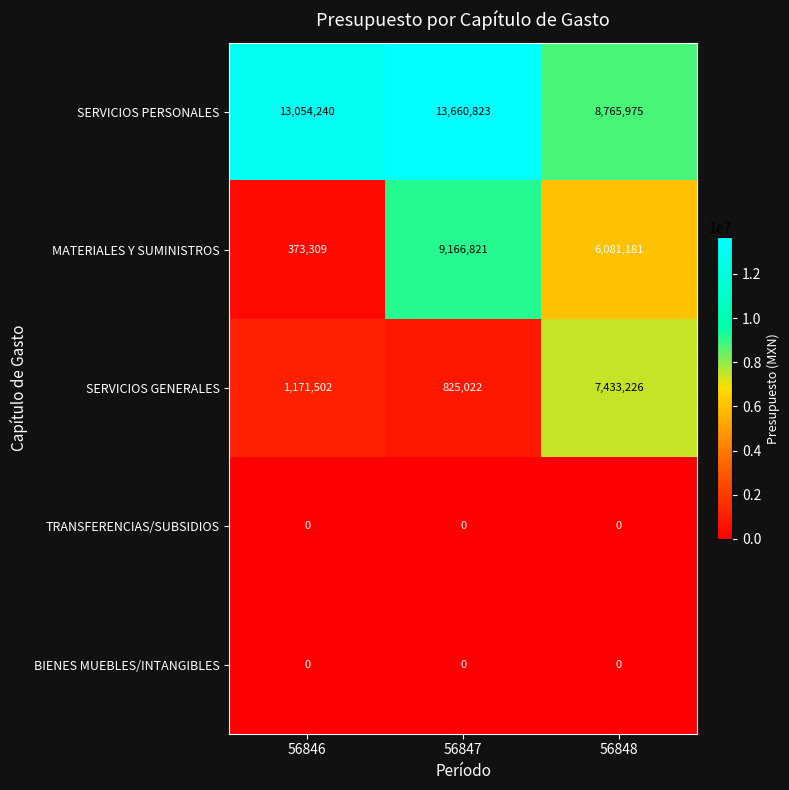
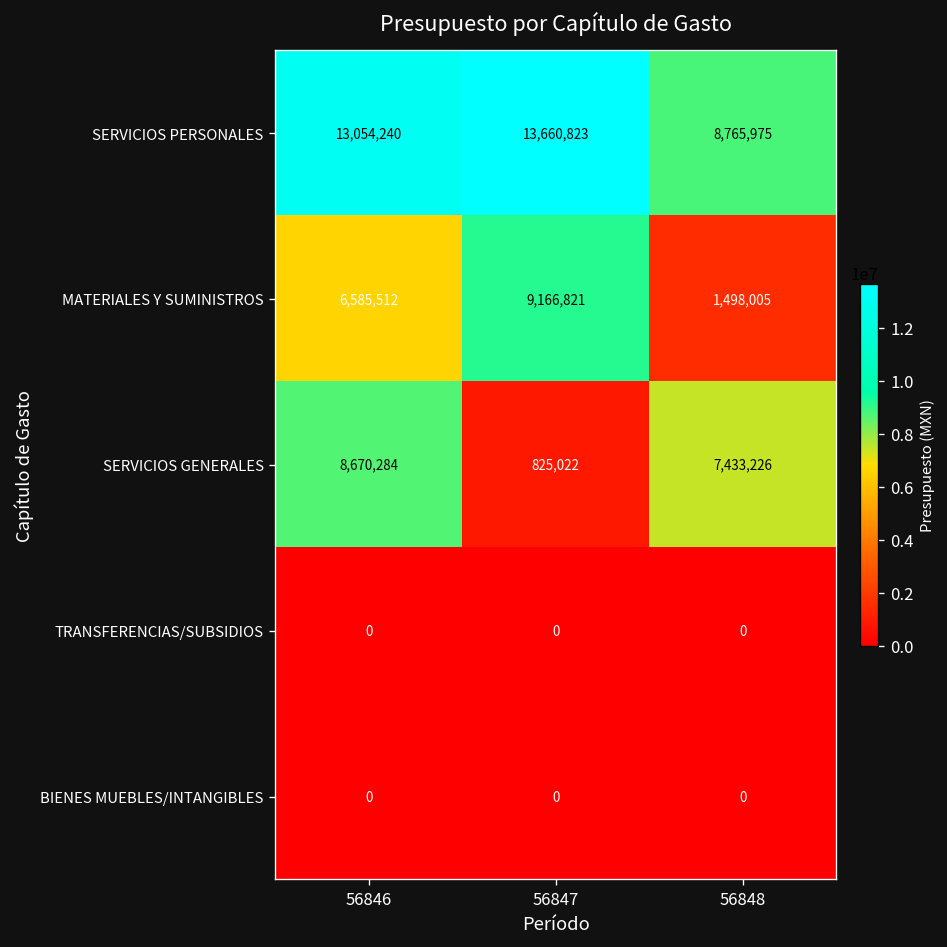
MATERIALES Y SUMINISTROS, 56846: 373,309 -> 6,585,512
MATERIALES Y SUMINISTROS, 56848: 6,081,181 -> 1,498,005
SERVICIOS GENERALES, 56846: 1,171,502 -> 8,670,284
